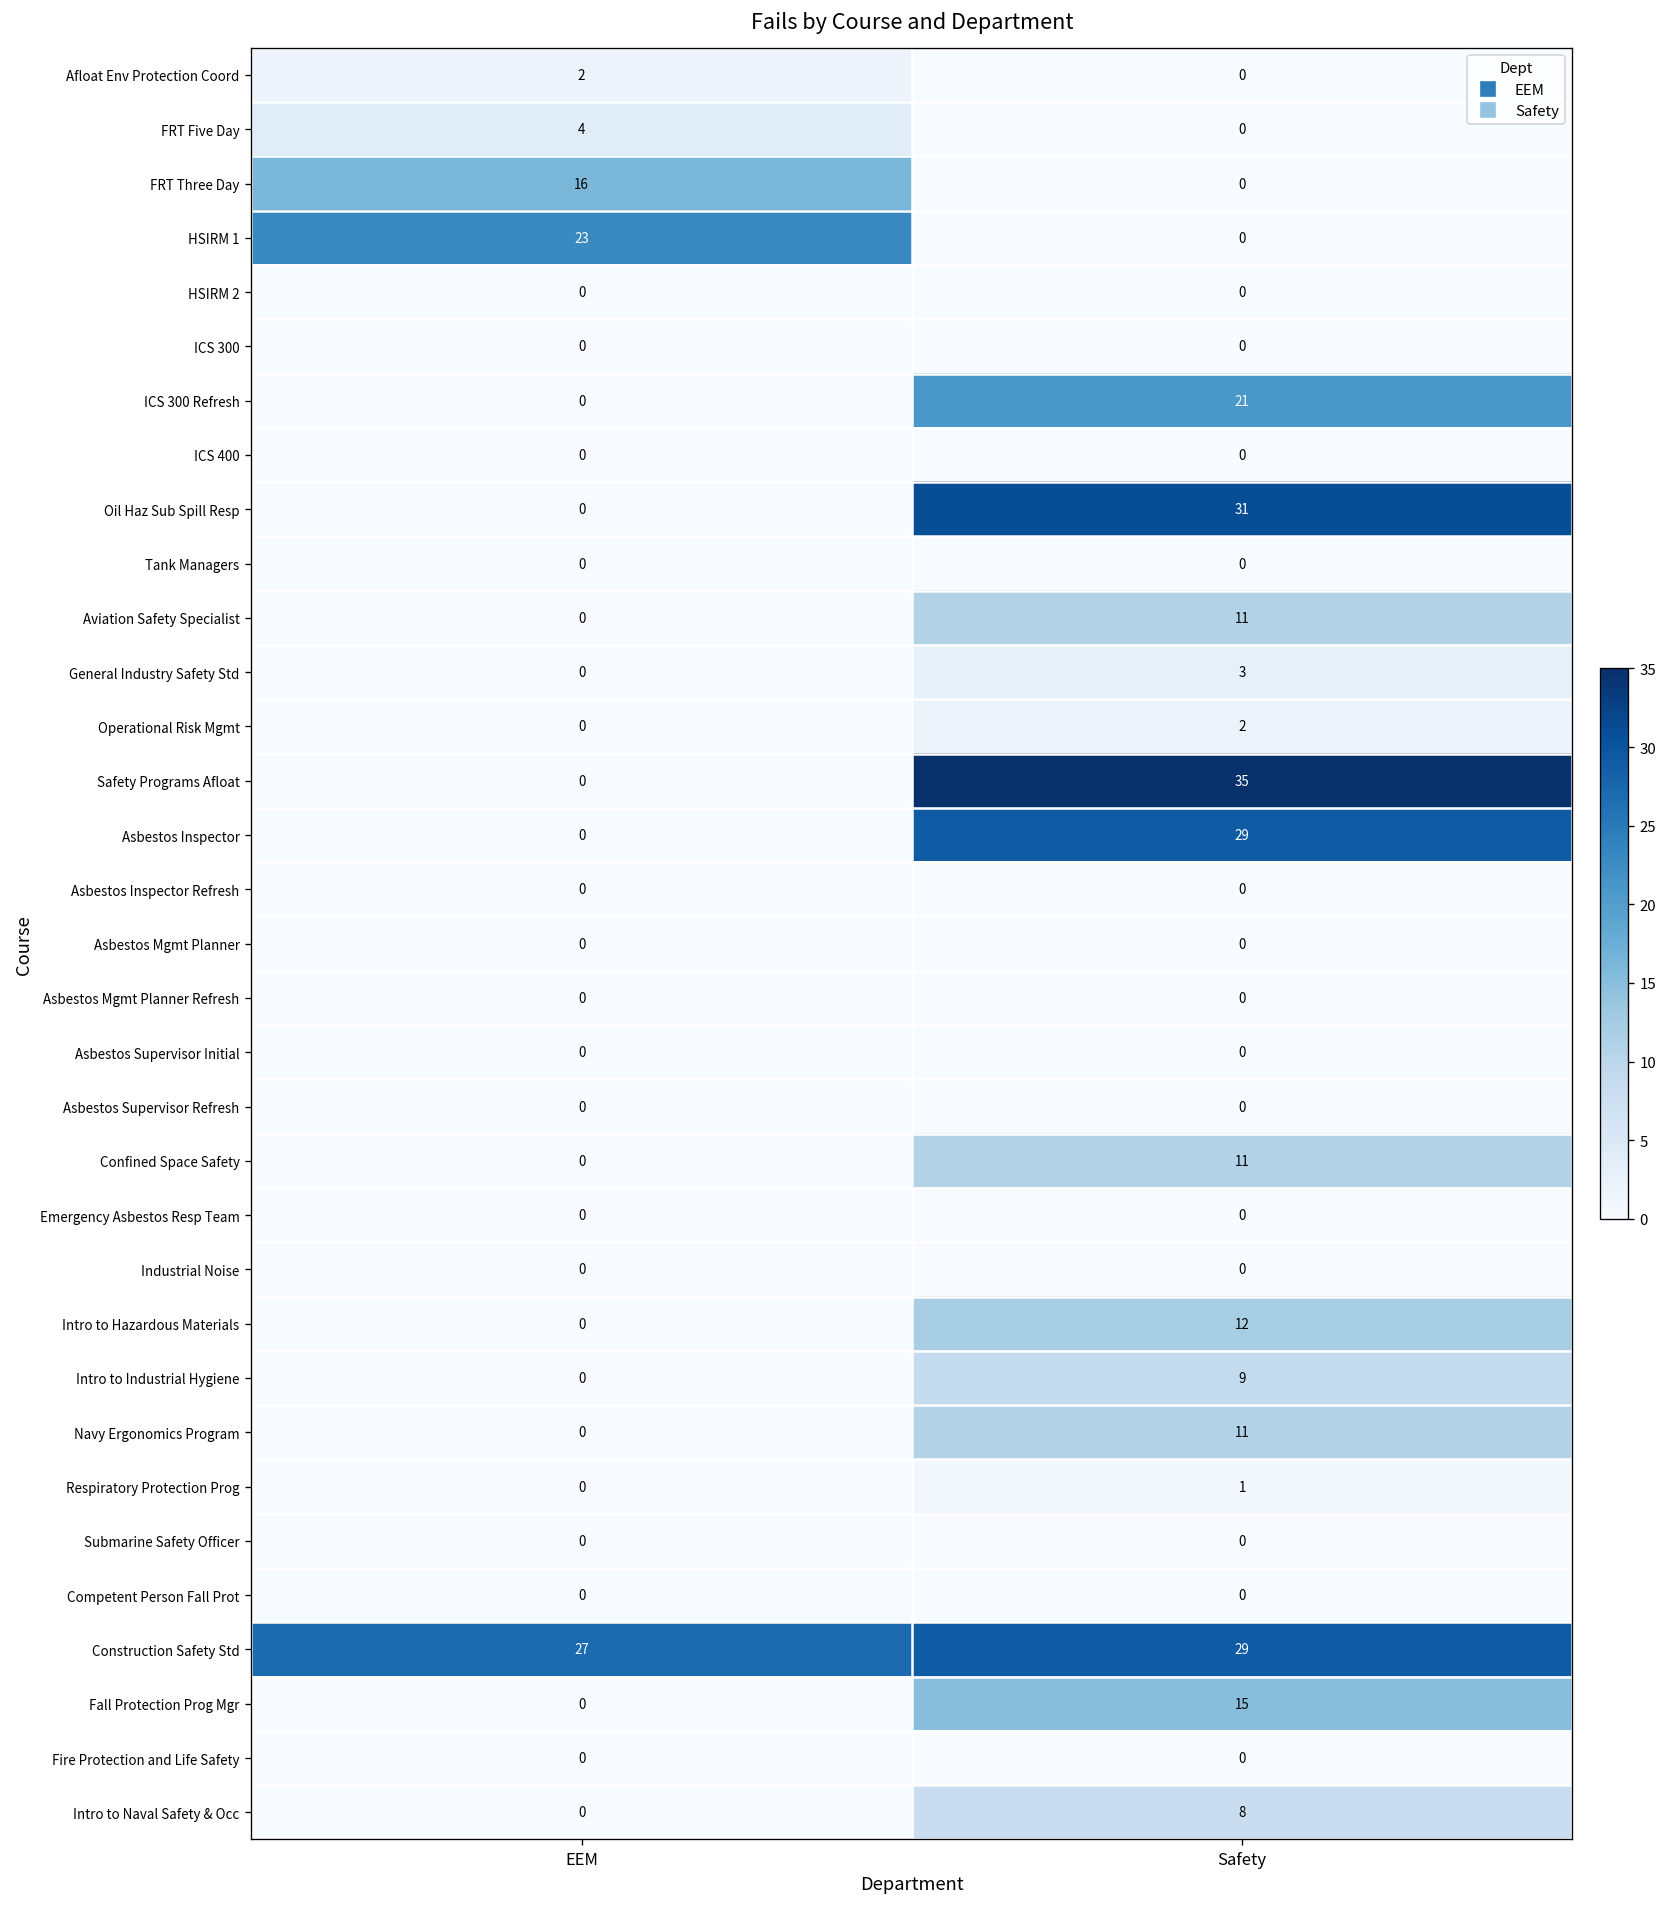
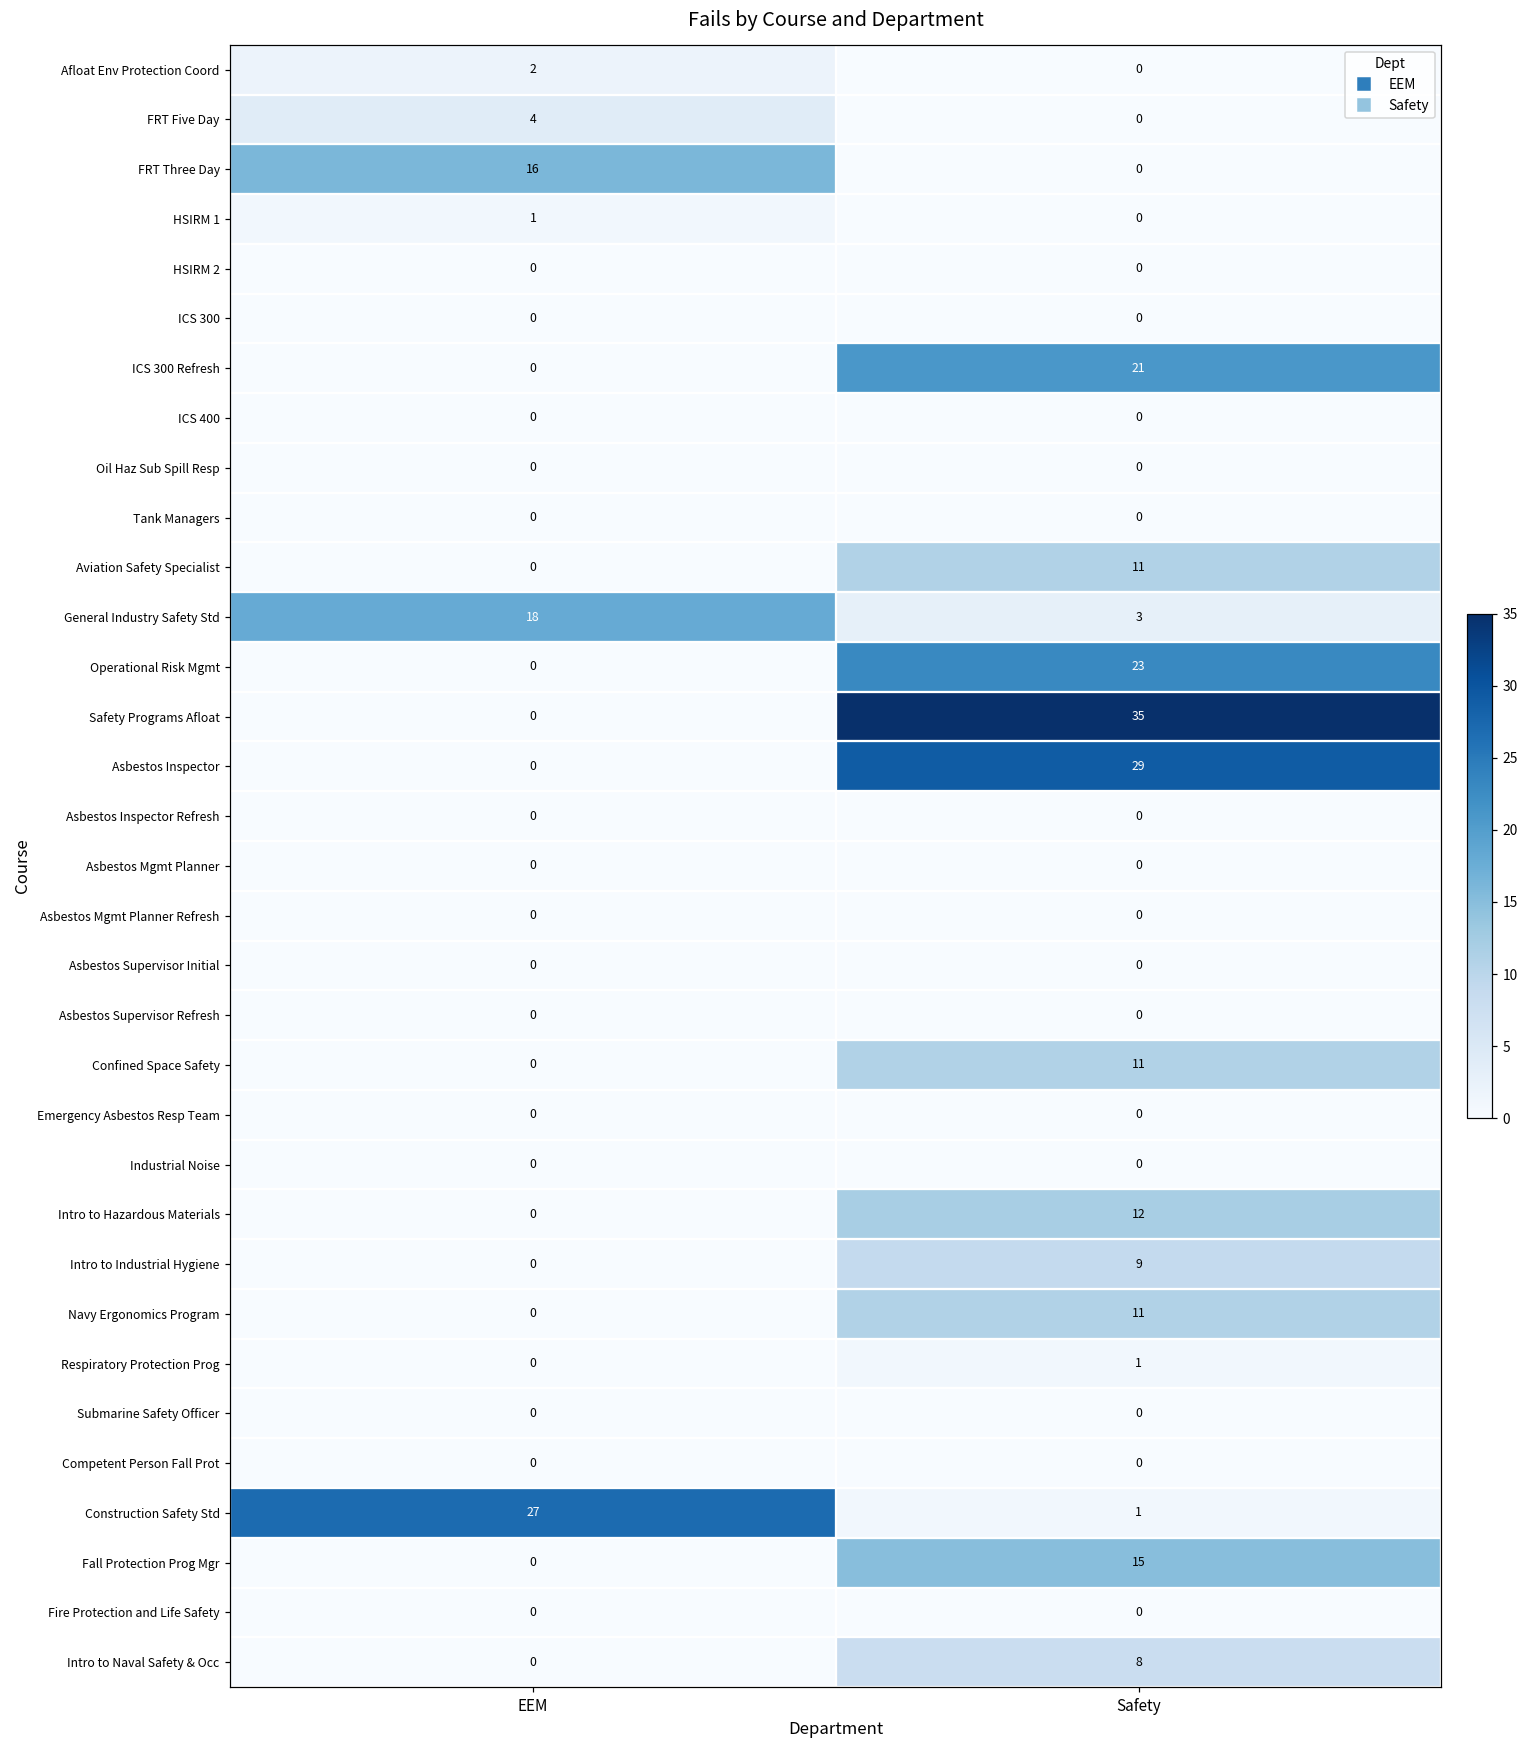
HSIRM 1, EEM: 23 -> 1
Oil Haz Sub Spill Resp, Safety: 31 -> 0
General Industry Safety Std, EEM: 0 -> 18
Operational Risk Mgmt, Safety: 2 -> 23
Construction Safety Std, Safety: 29 -> 1
